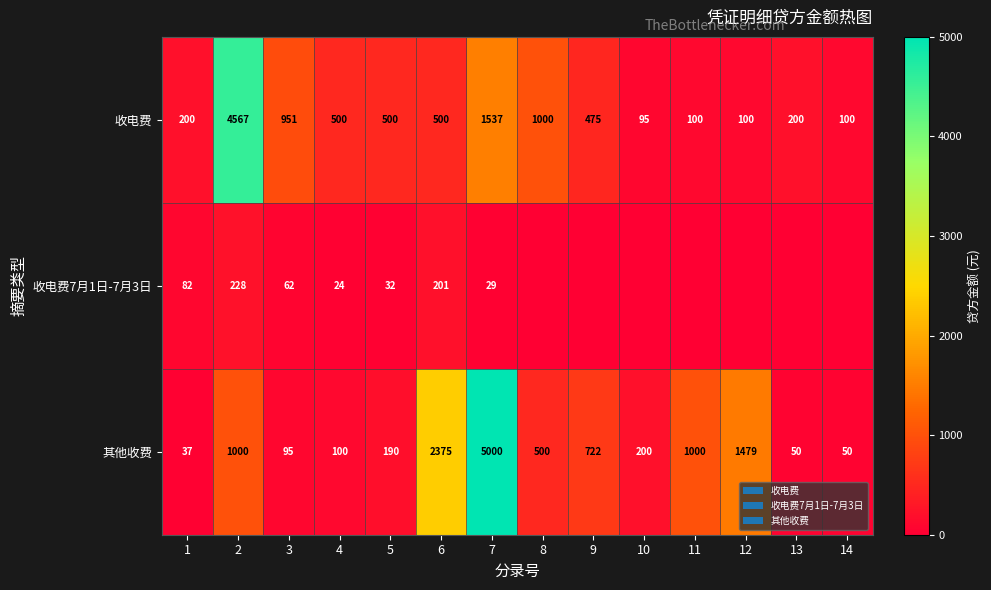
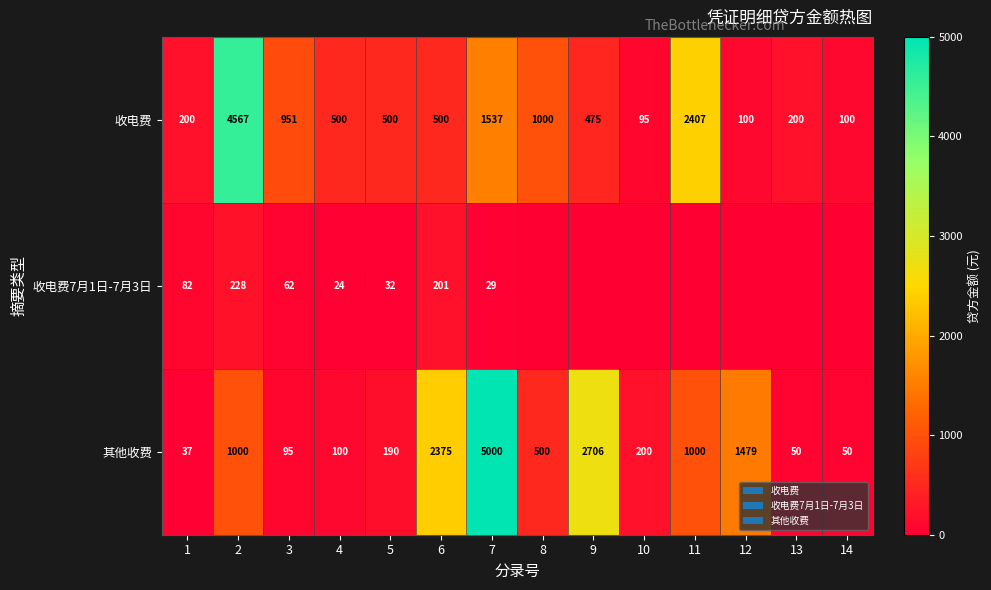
收电费, 11: 100 -> 2407
其他收费, 9: 722 -> 2706
